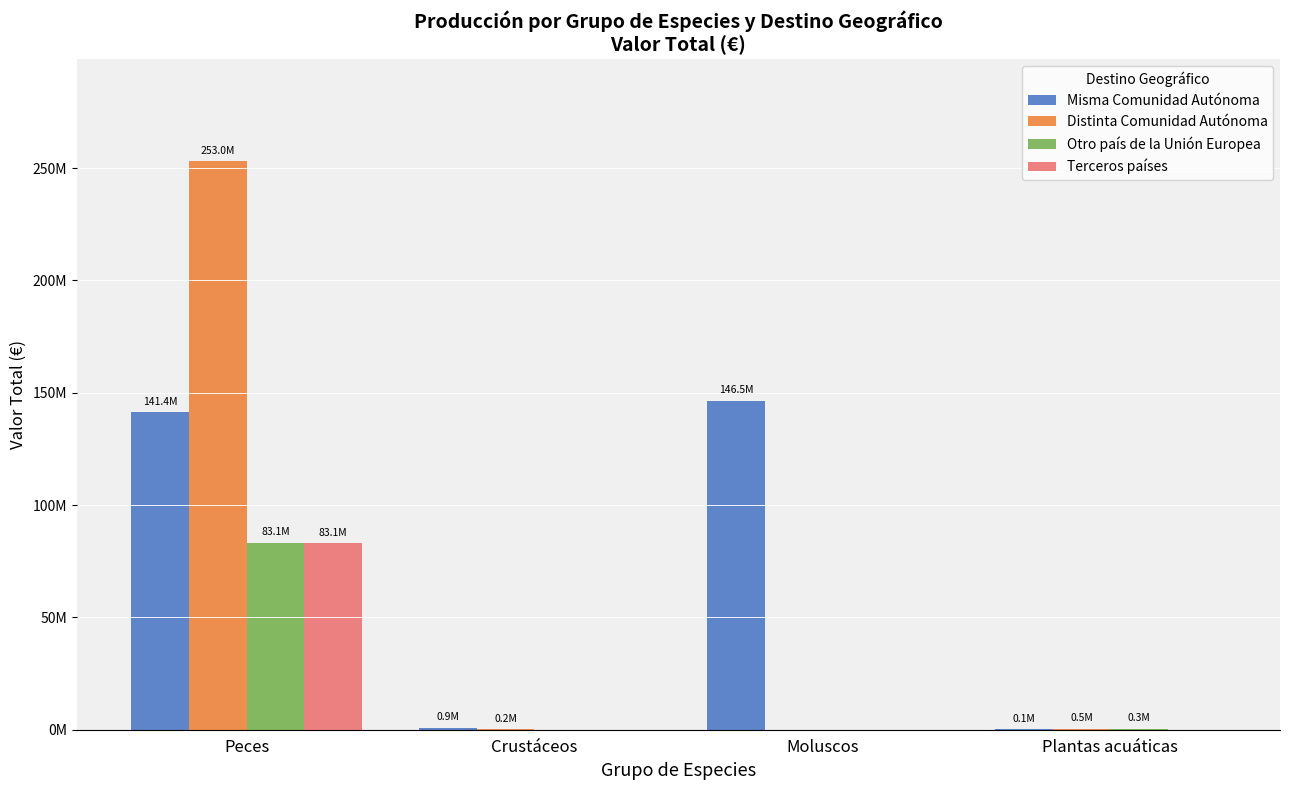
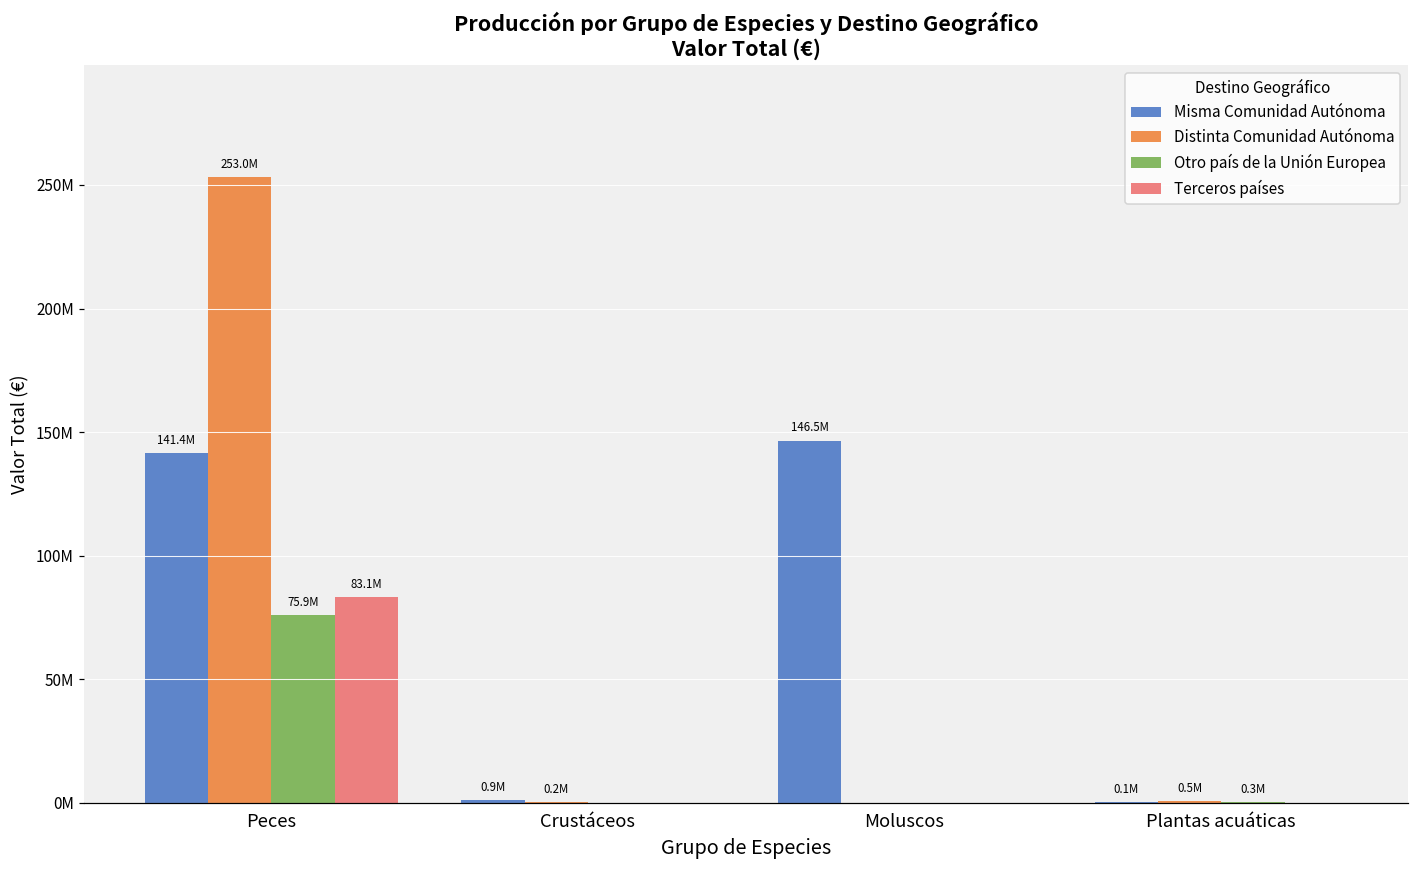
Otro país de la Unión Europea, Peces: 83.1M -> 75.9M
